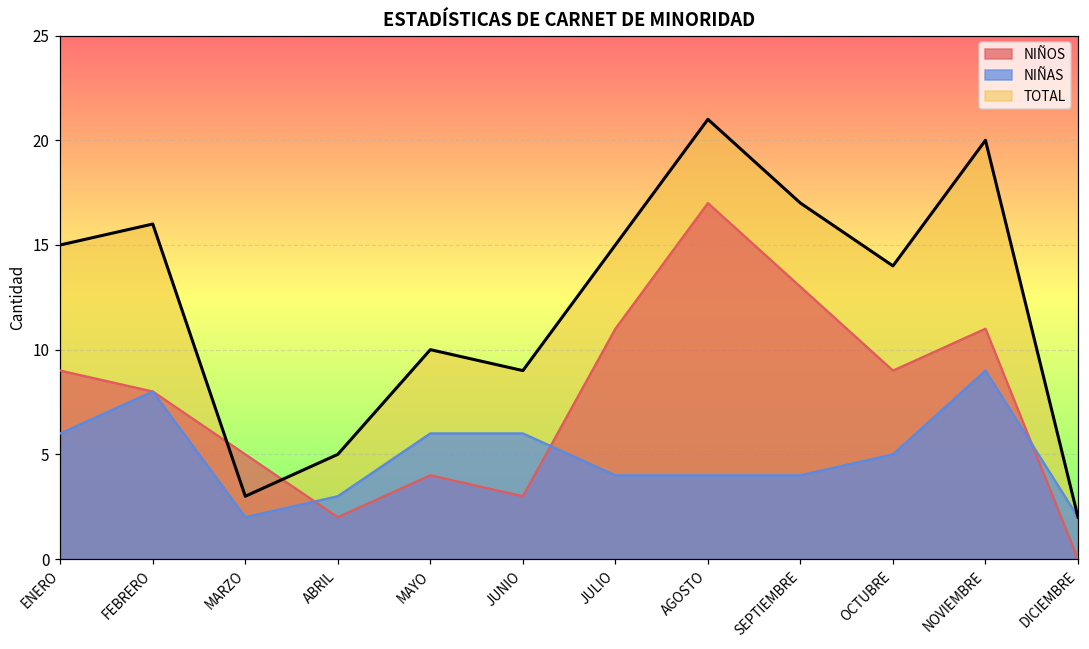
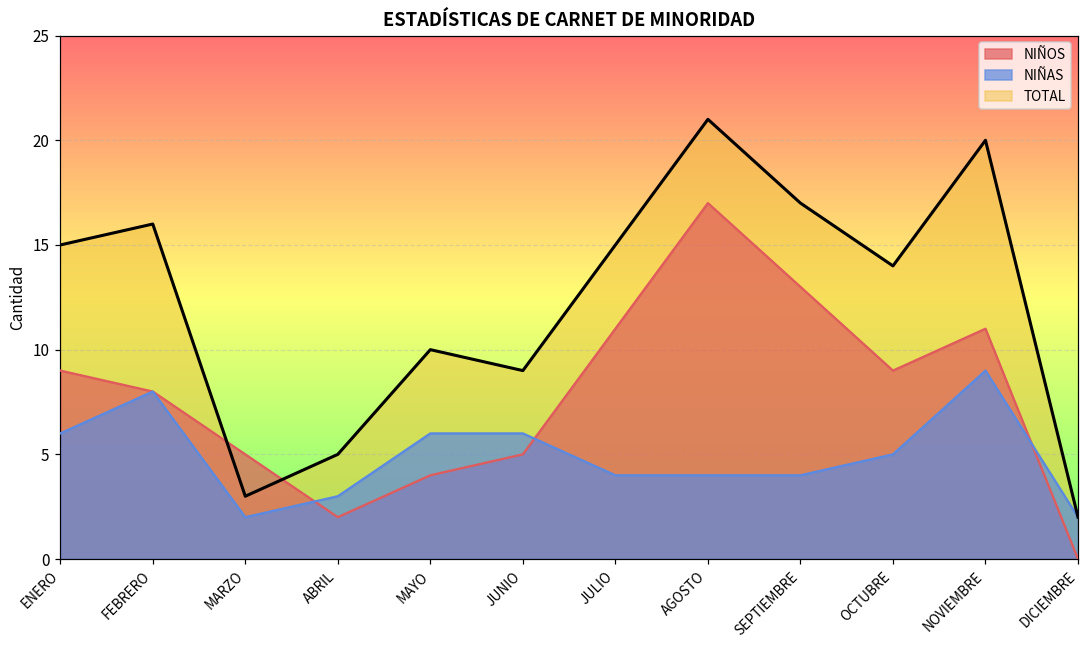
NIÑOS, JUNIO: 3 -> 5
